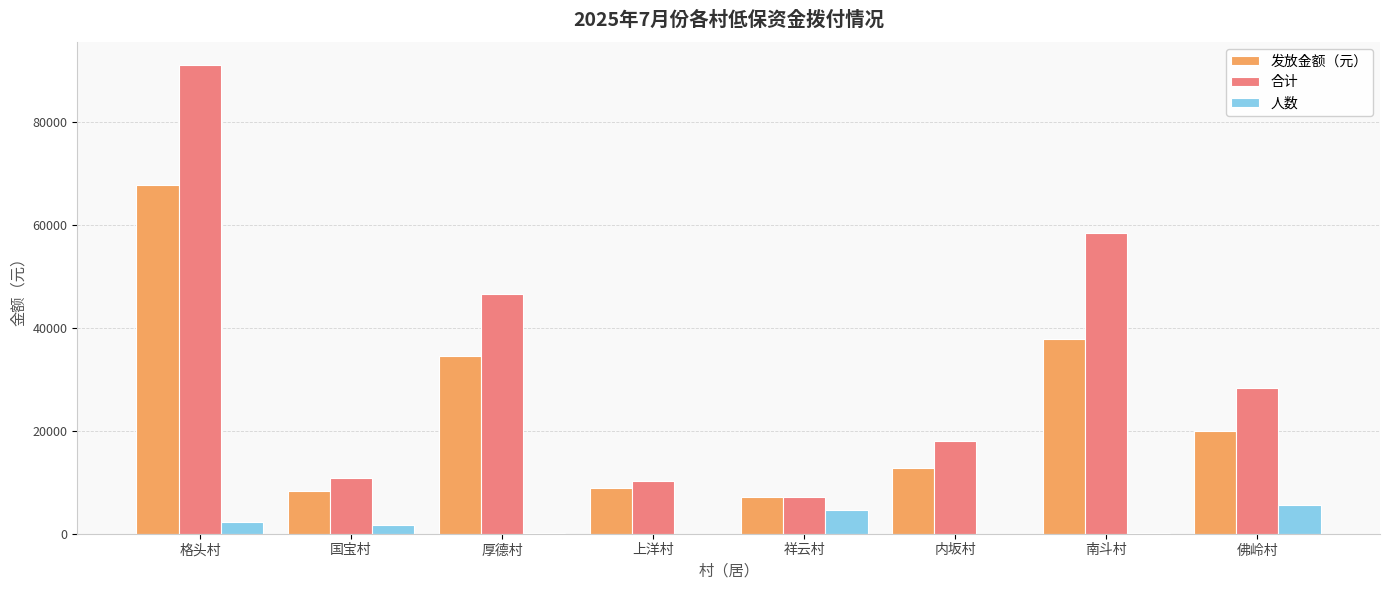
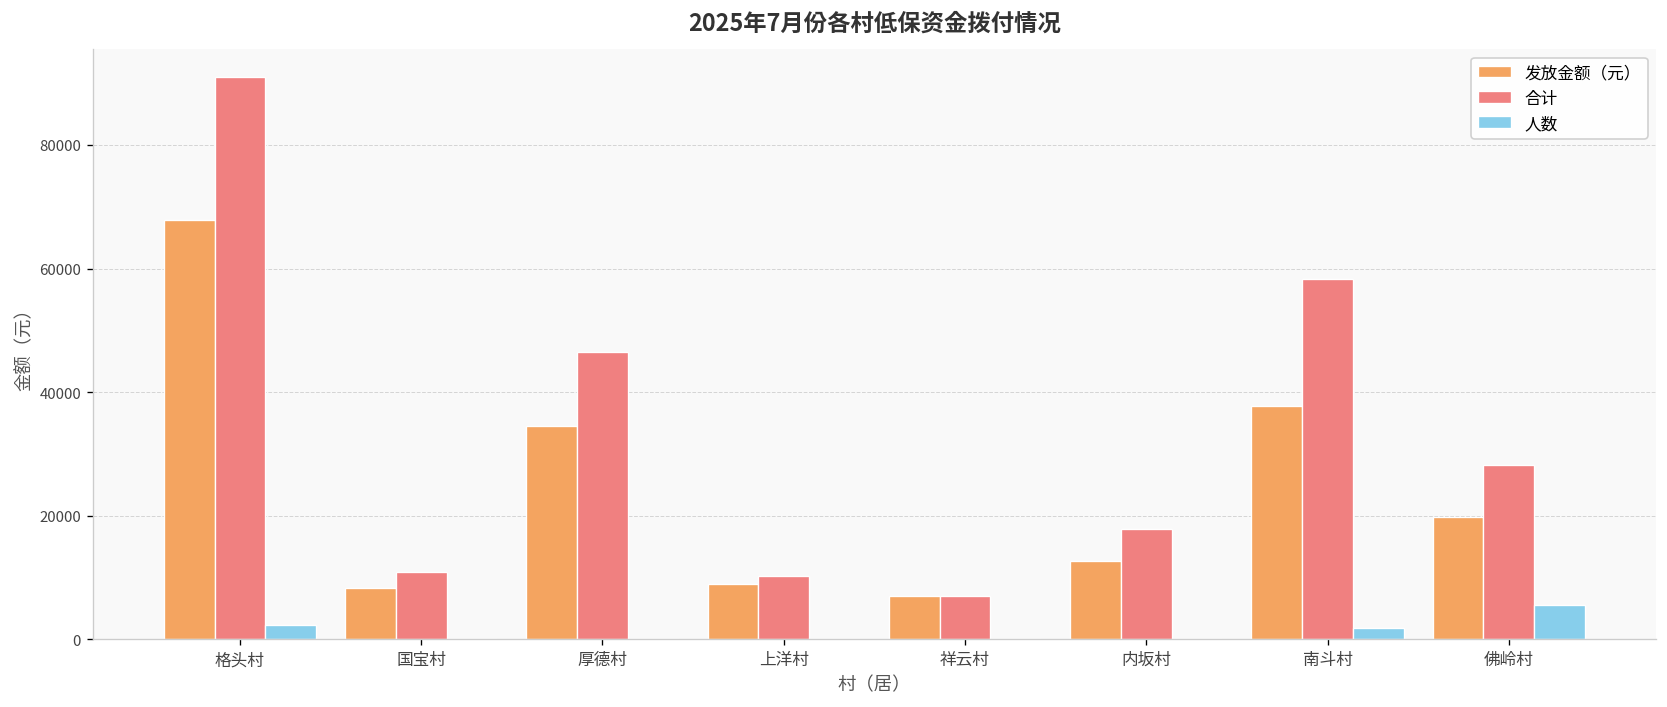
人数, 国宝村: 2000 -> 0
人数, 祥云村: 5000 -> 0
人数, 南斗村: 0 -> 2000
